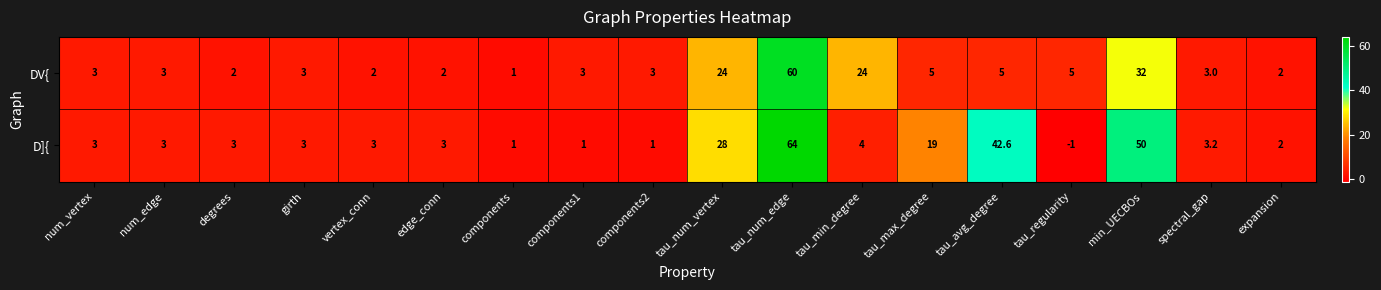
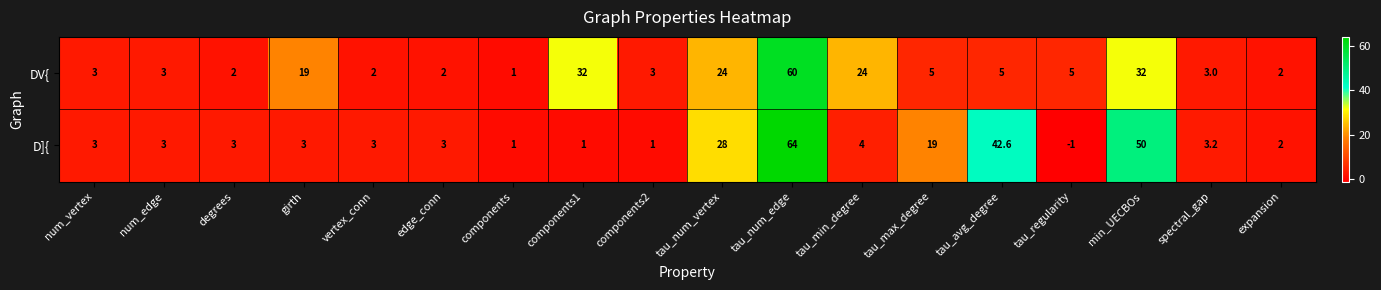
DV{, girth: 3 -> 19
DV{, components1: 3 -> 32
